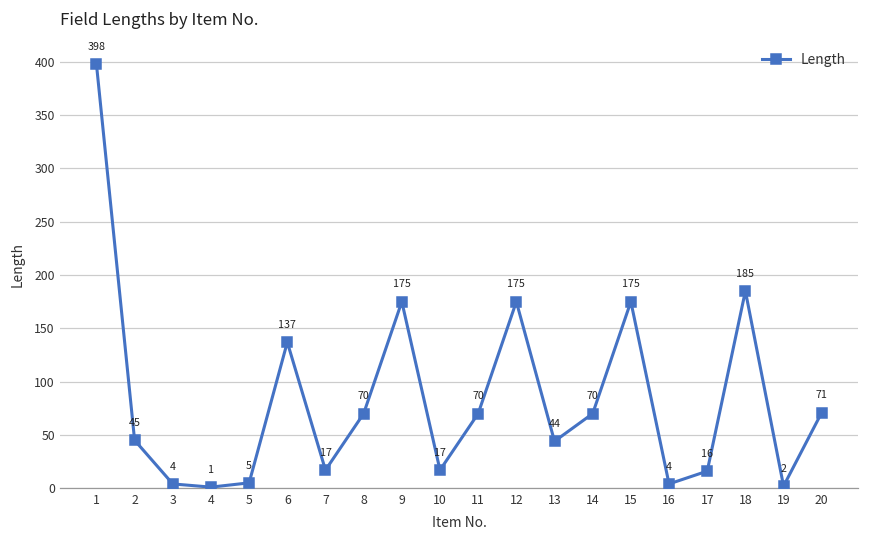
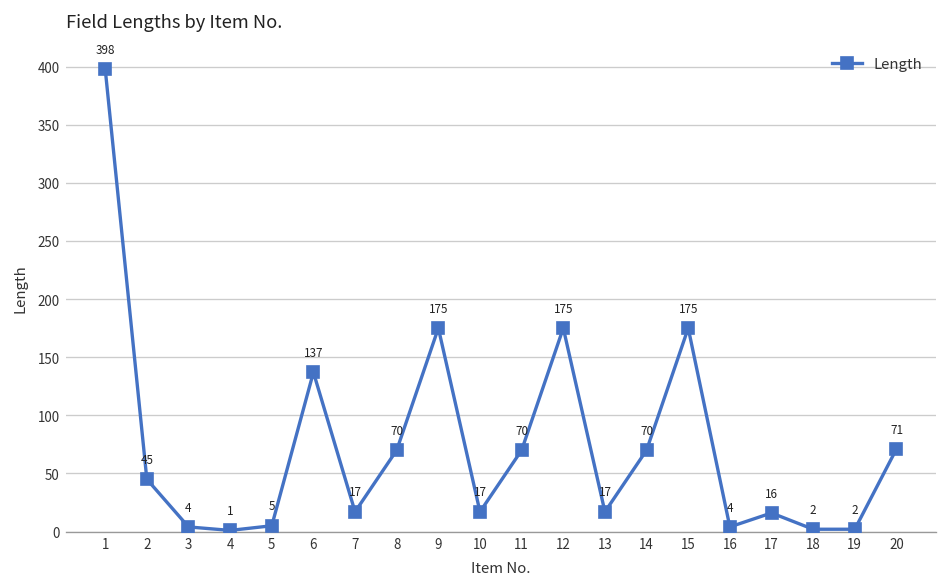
13: 44 -> 17
18: 185 -> 2
